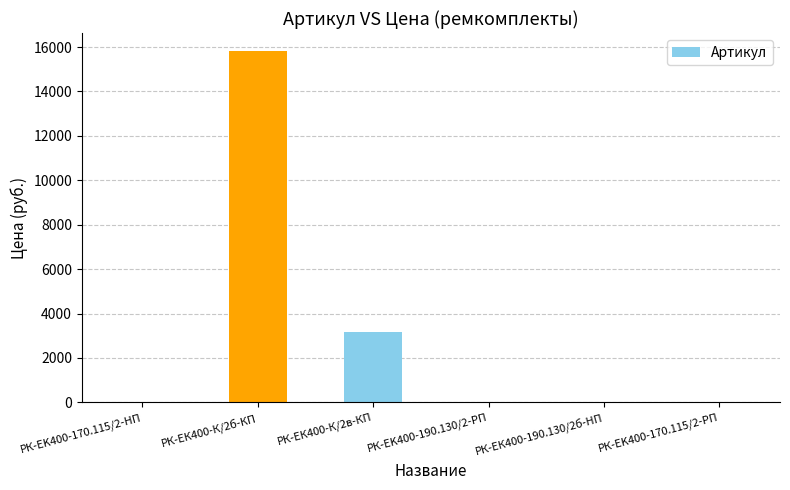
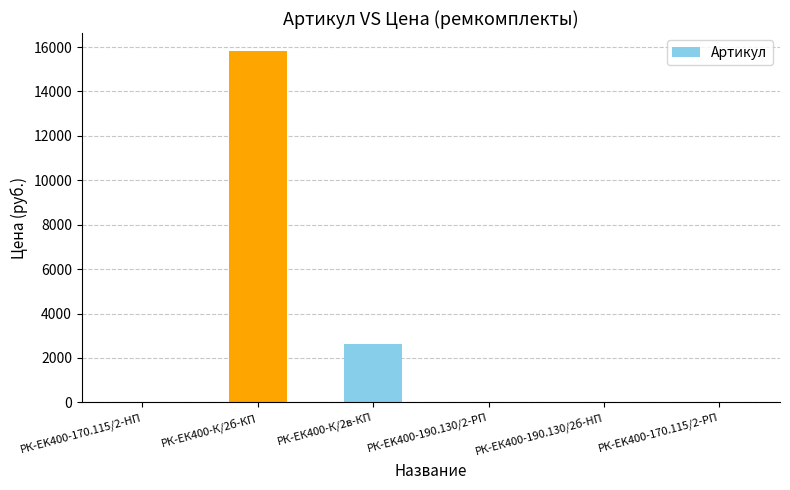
РК-ЕК400-К/2в-КП: 3200 -> 2600
